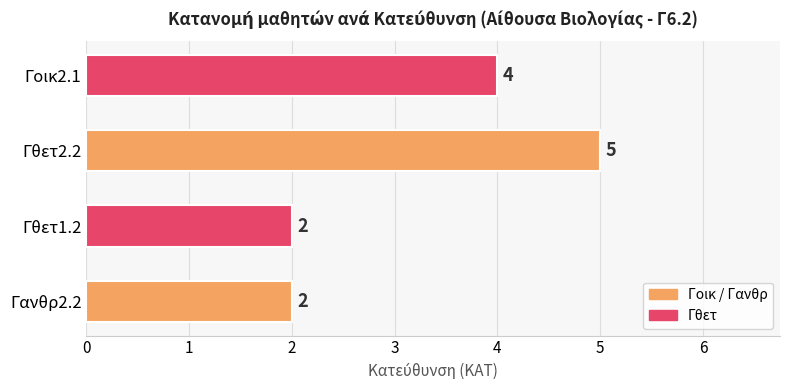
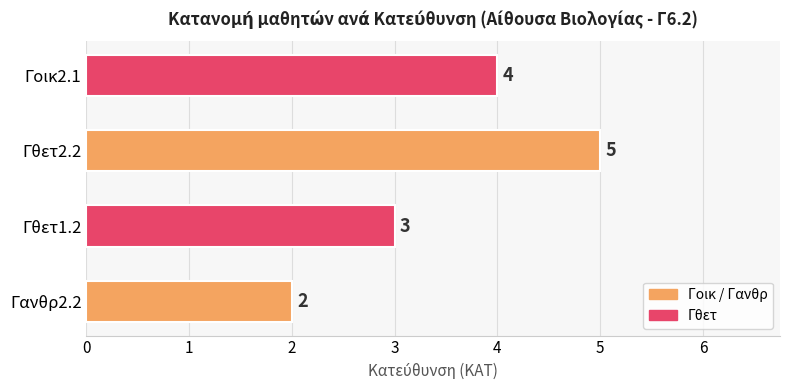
Γθετ1.2: 2 -> 3
